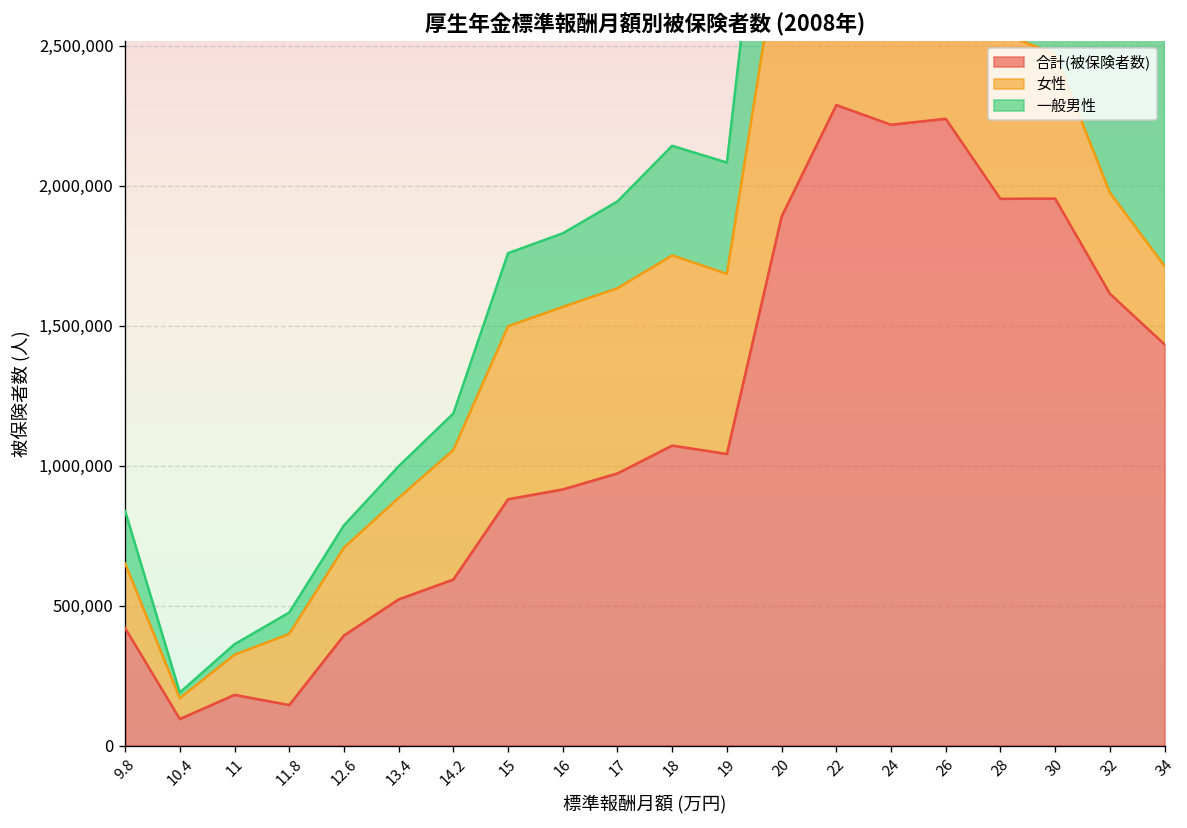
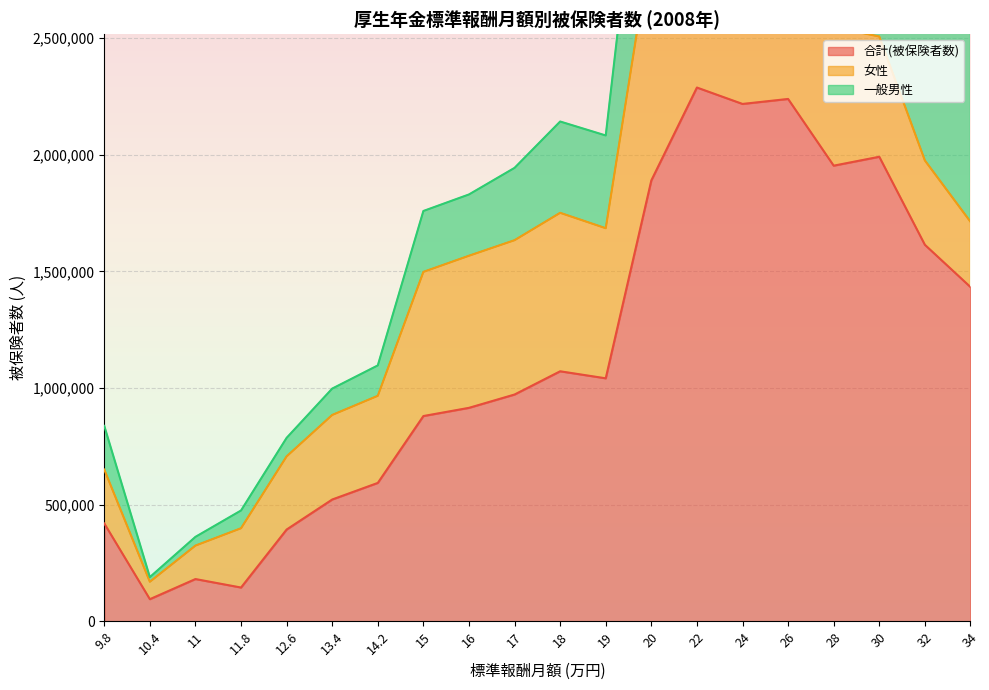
女性, 14.2: 460,000 -> 370,000
合計(被保険者数), 30: 1,950,000 -> 1,990,000
